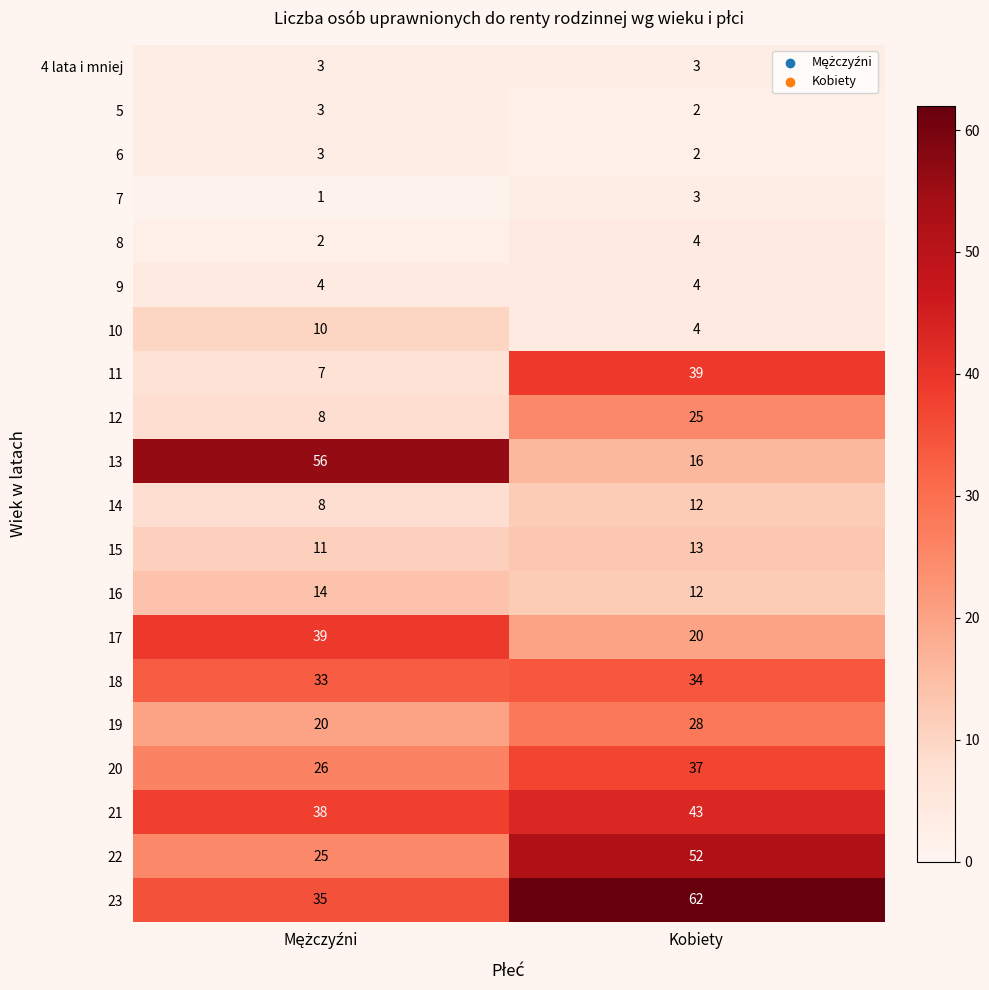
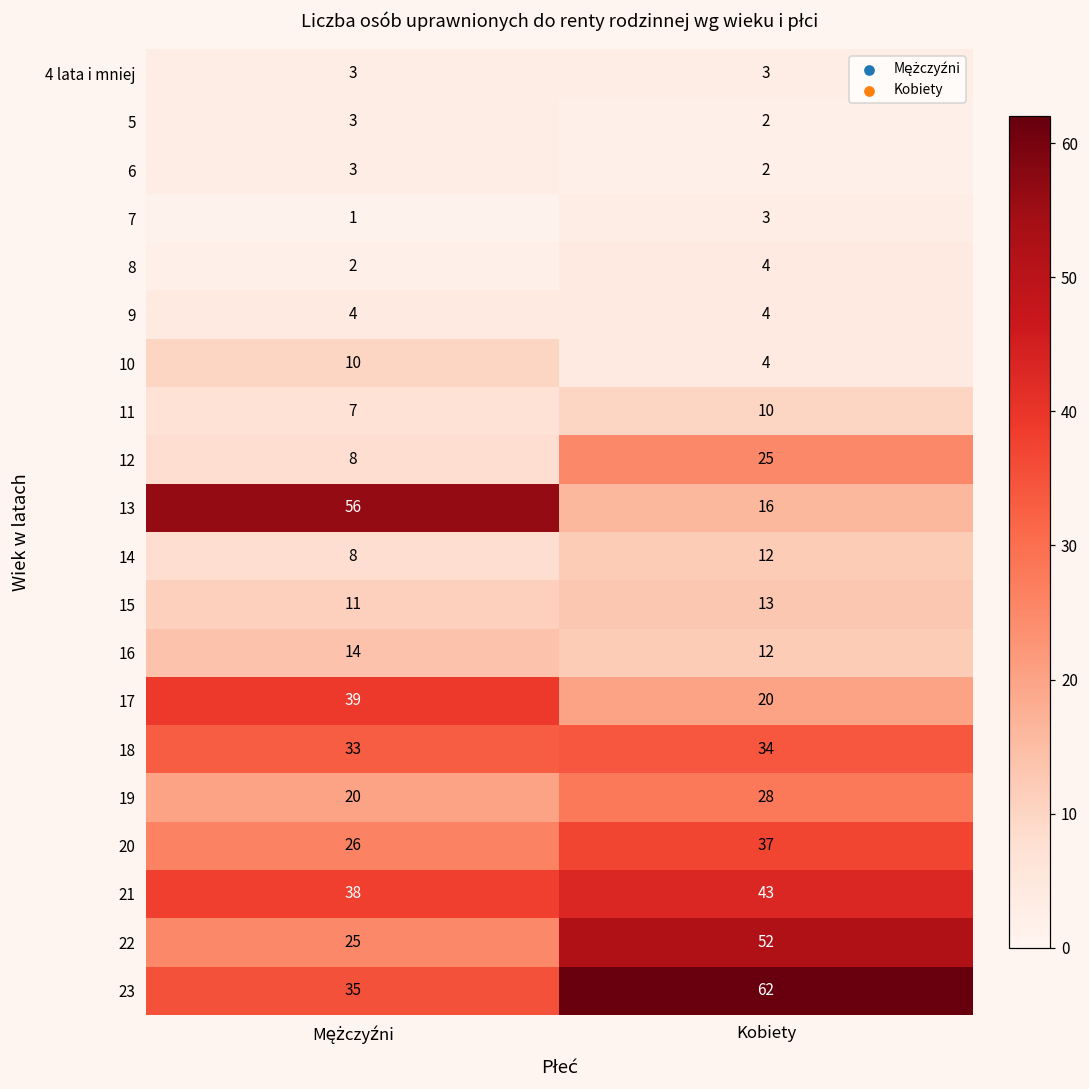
11, Kobiety: 39 -> 10
